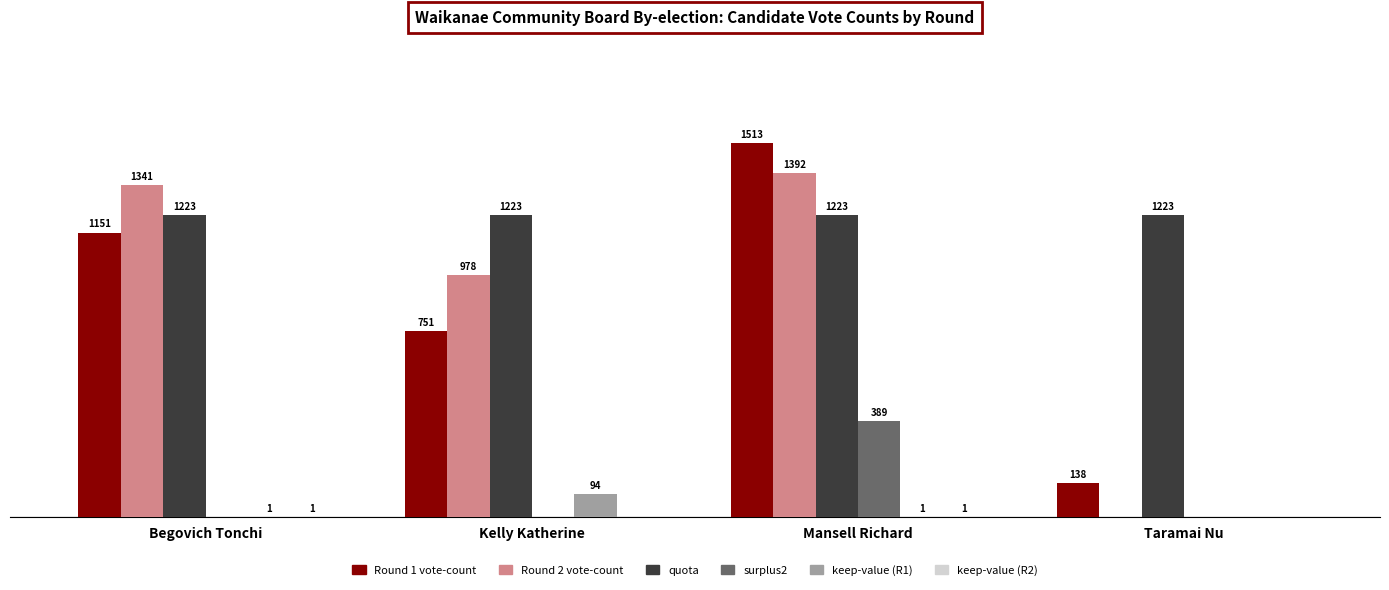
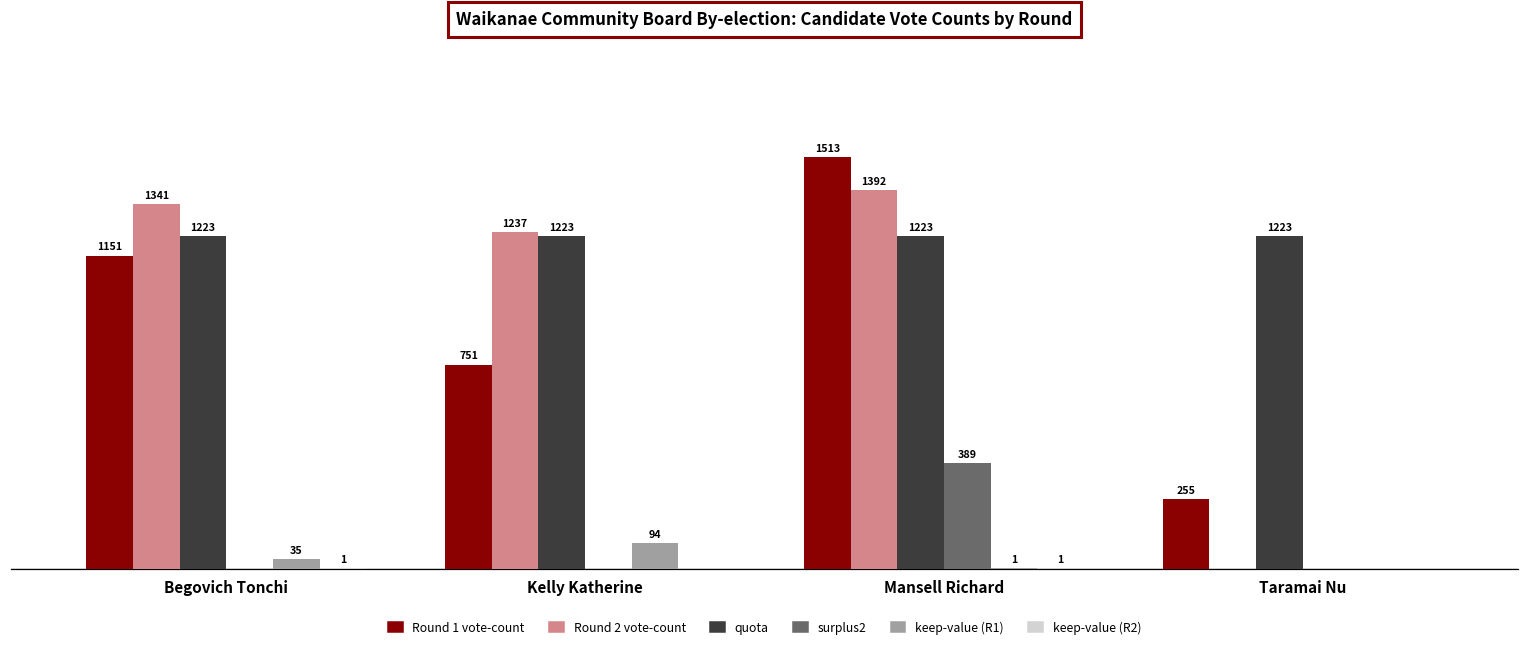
keep-value (R1), Begovich Tonchi: 1 -> 35
Round 2 vote-count, Kelly Katherine: 978 -> 1237
Round 1 vote-count, Taramai Nu: 138 -> 255
